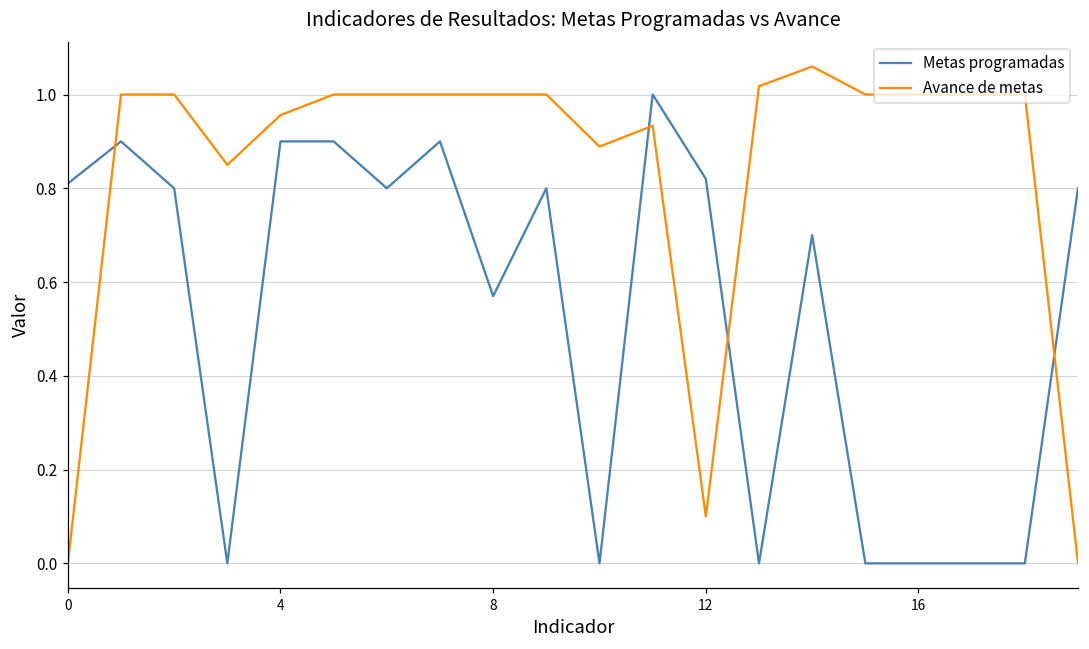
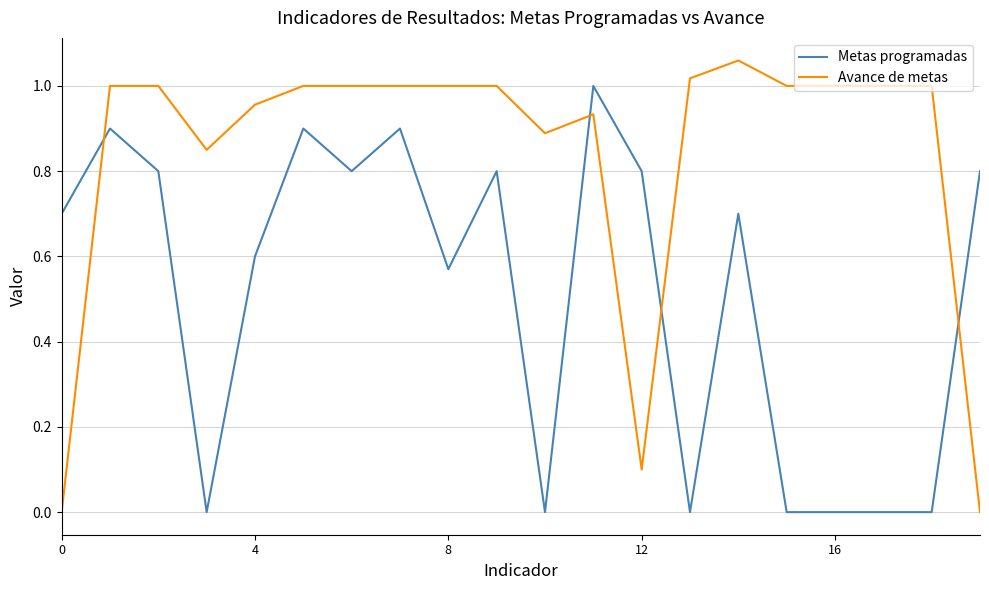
Metas programadas, 0: 0.81 -> 0.70
Metas programadas, 4: 0.90 -> 0.60
Metas programadas, 12: 0.82 -> 0.80
